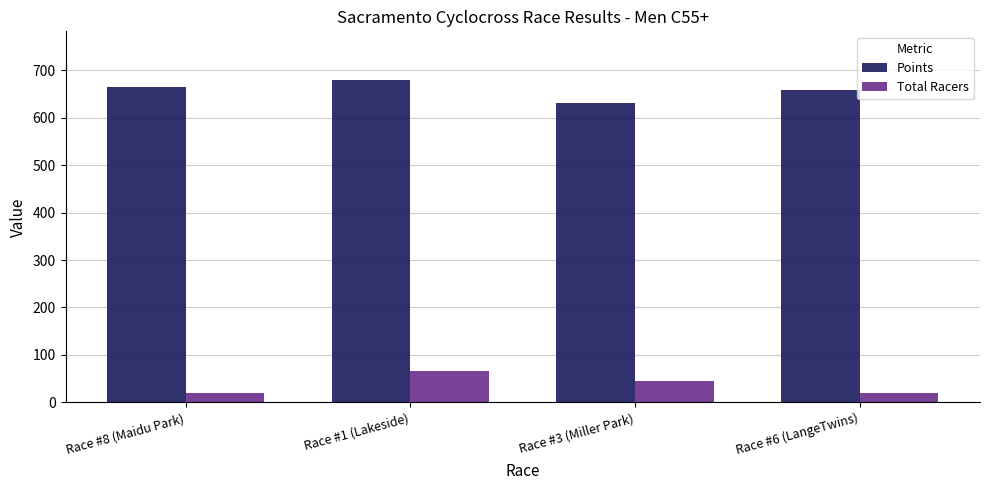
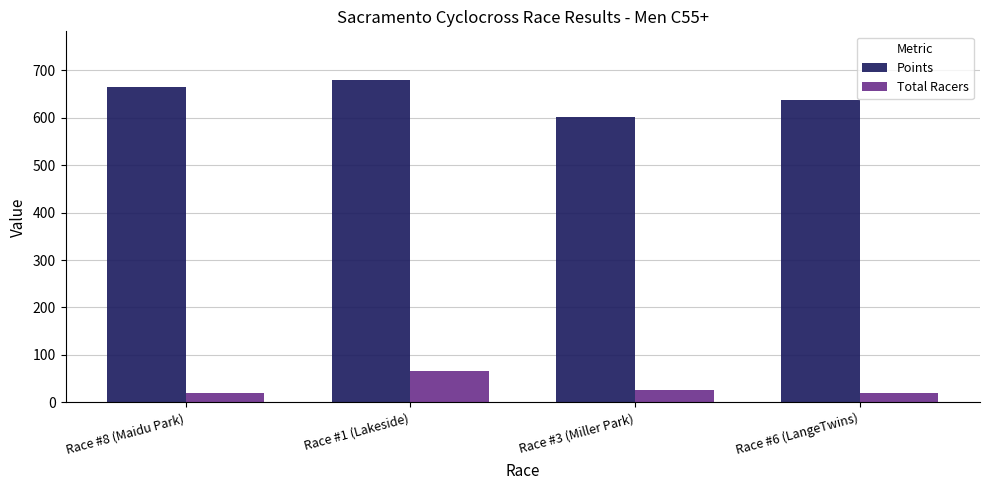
Points, Race #3 (Miller Park): 630 -> 600
Total Racers, Race #3 (Miller Park): 40 -> 30
Points, Race #6 (LangeTwins): 660 -> 640
